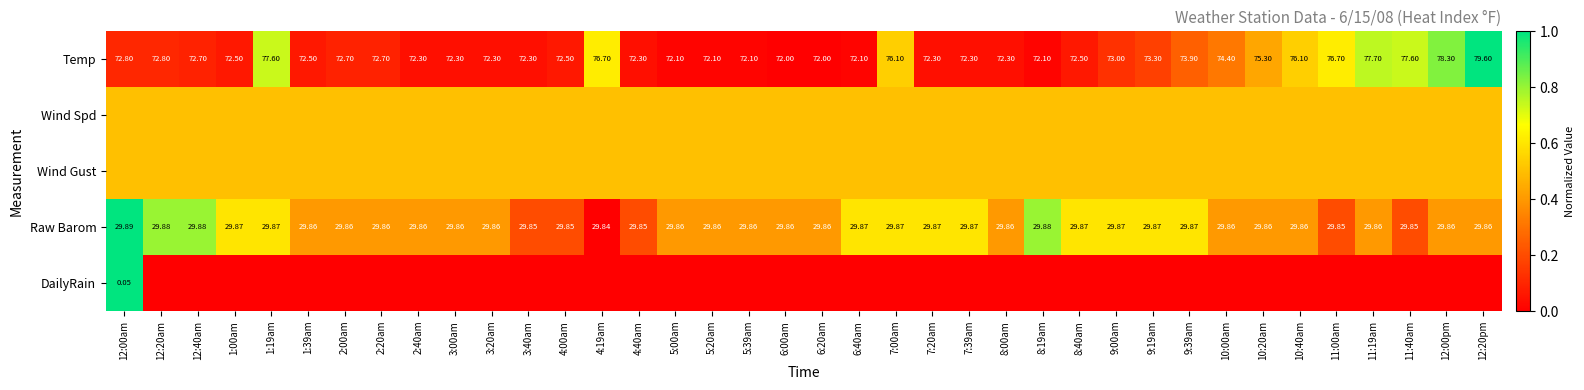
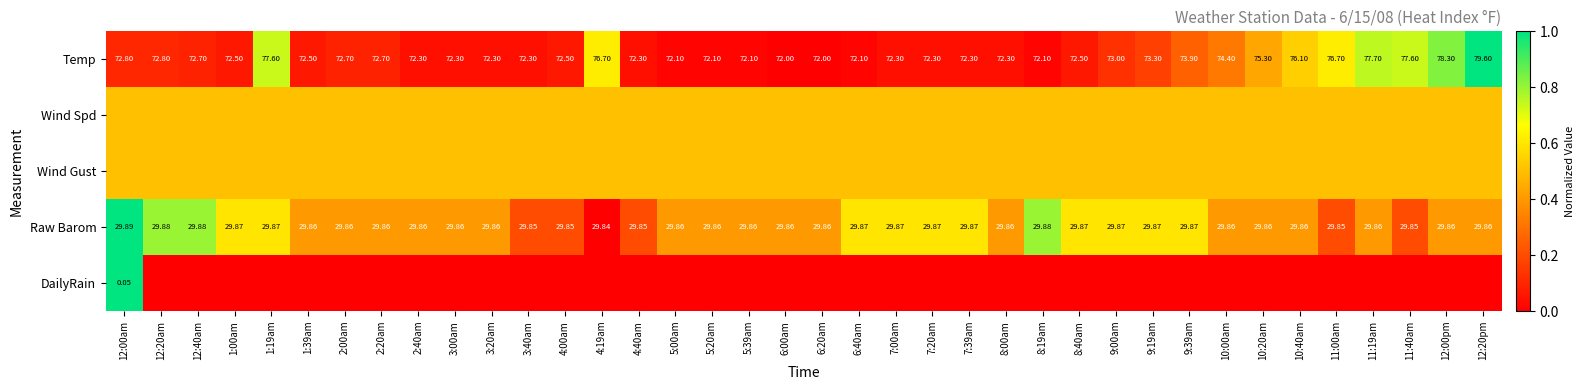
Temp, 7:00am: 76.10 -> 72.30
